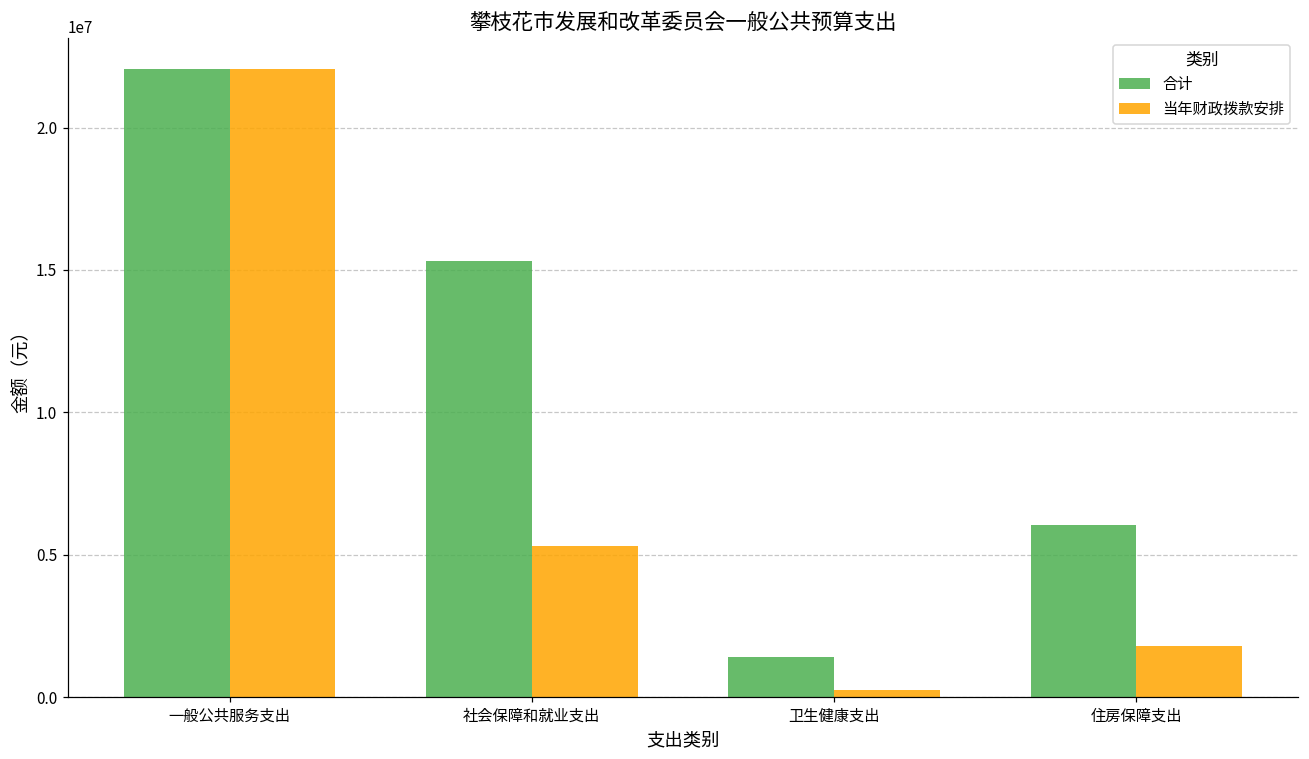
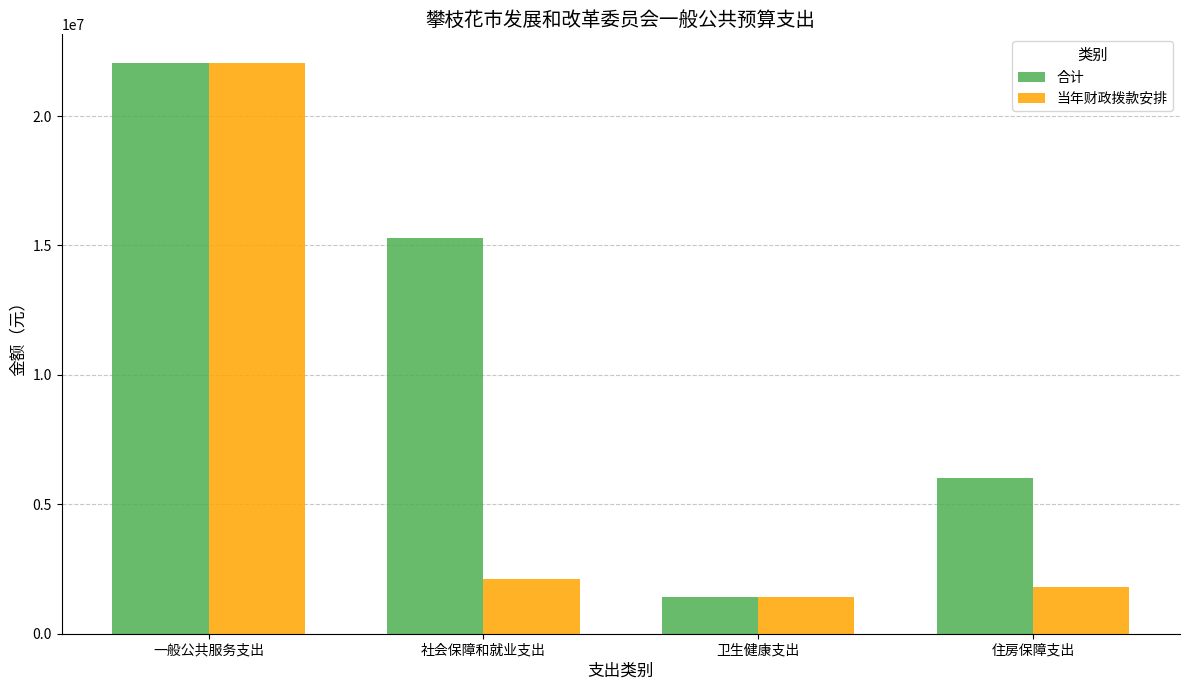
当年财政拨款安排, 社会保障和就业支出: 5300000 -> 2100000
当年财政拨款安排, 卫生健康支出: 300000 -> 1400000
